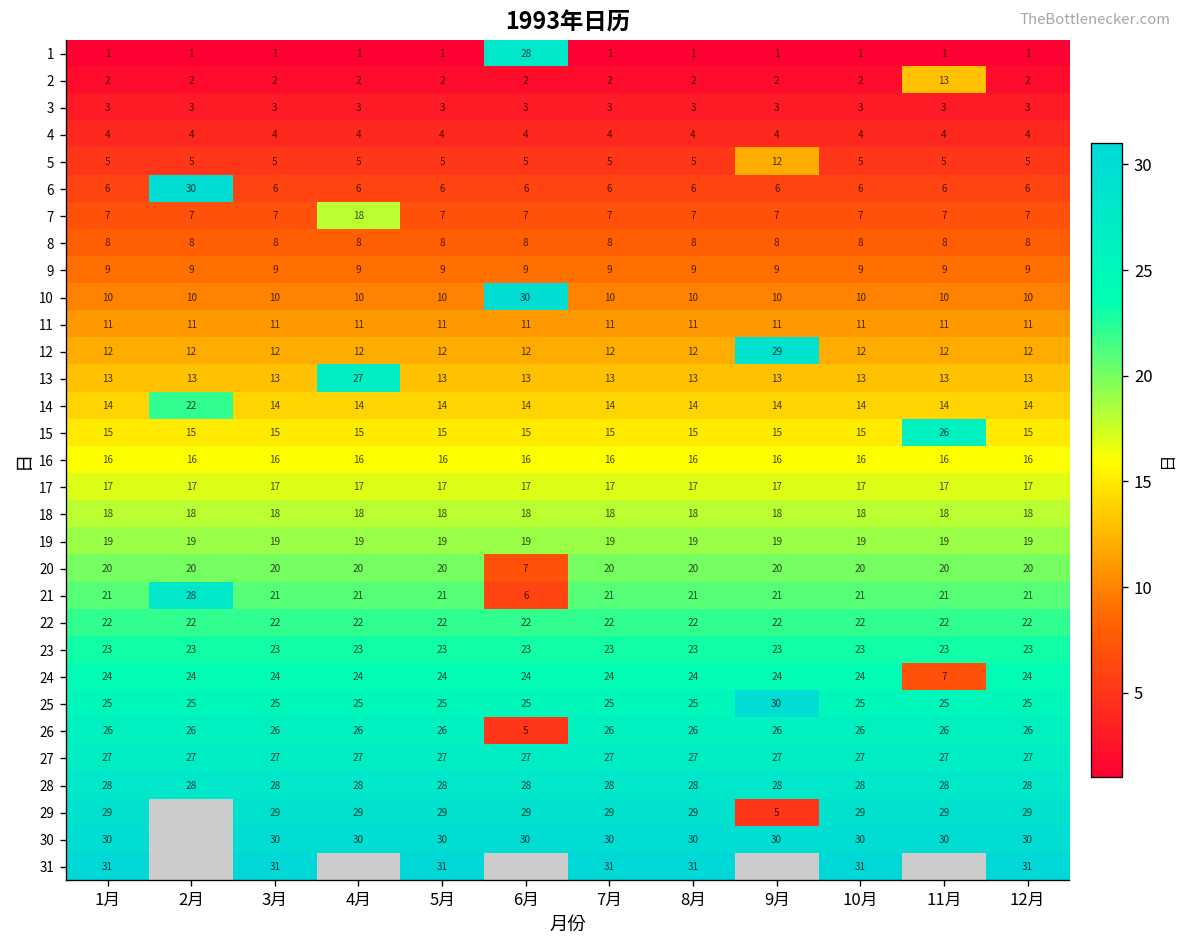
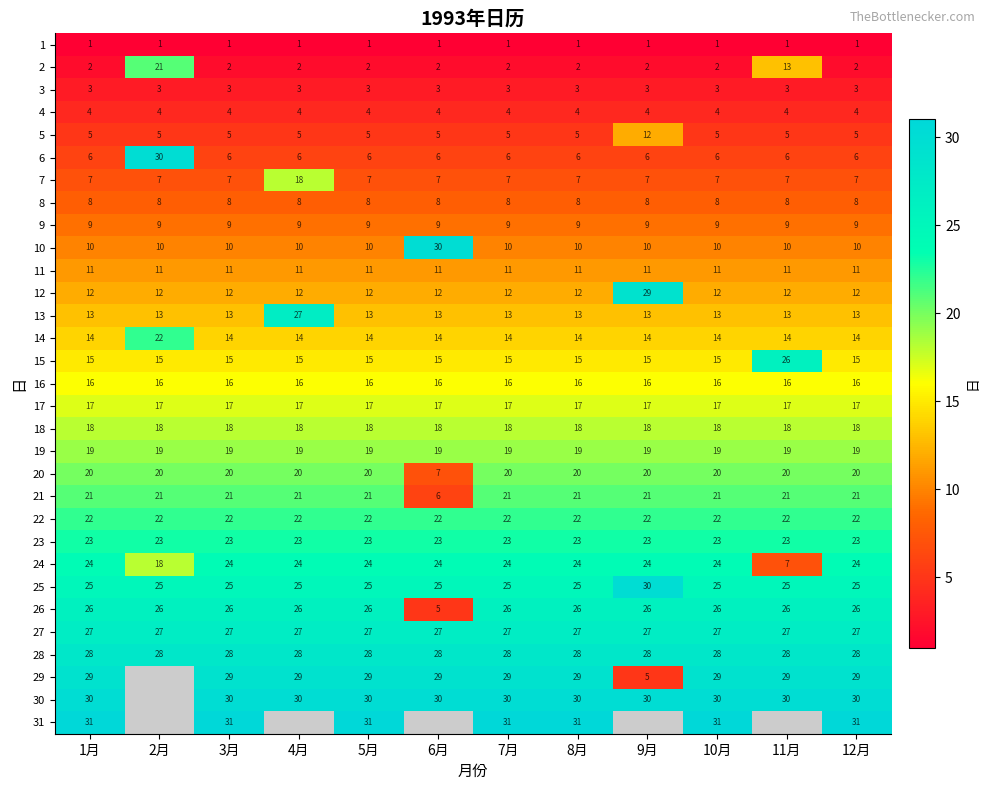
1, 6月: 28 -> 1
2, 2月: 2 -> 21
21, 2月: 28 -> 21
24, 2月: 24 -> 18
